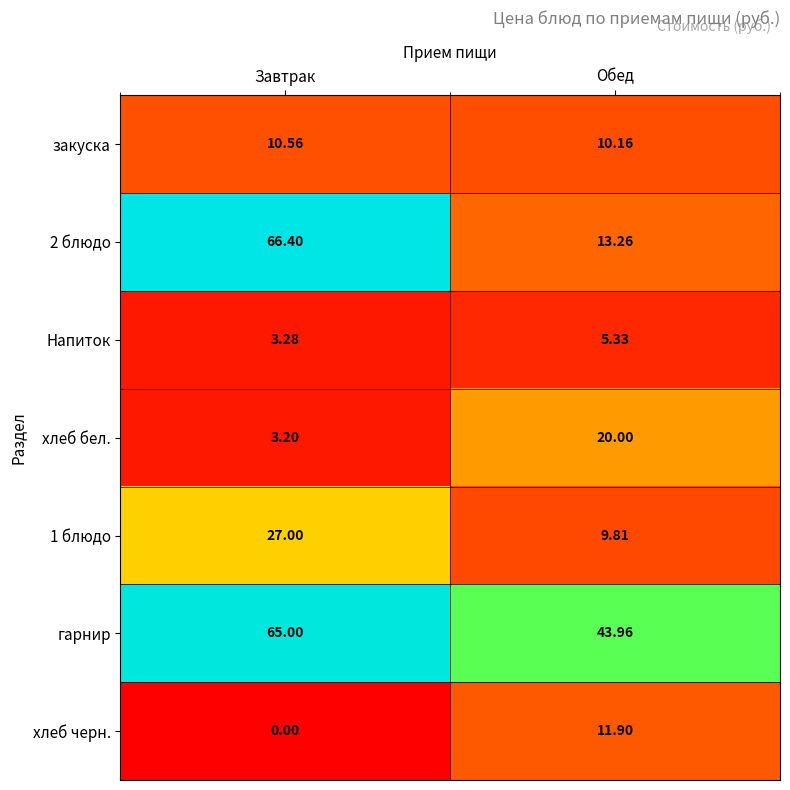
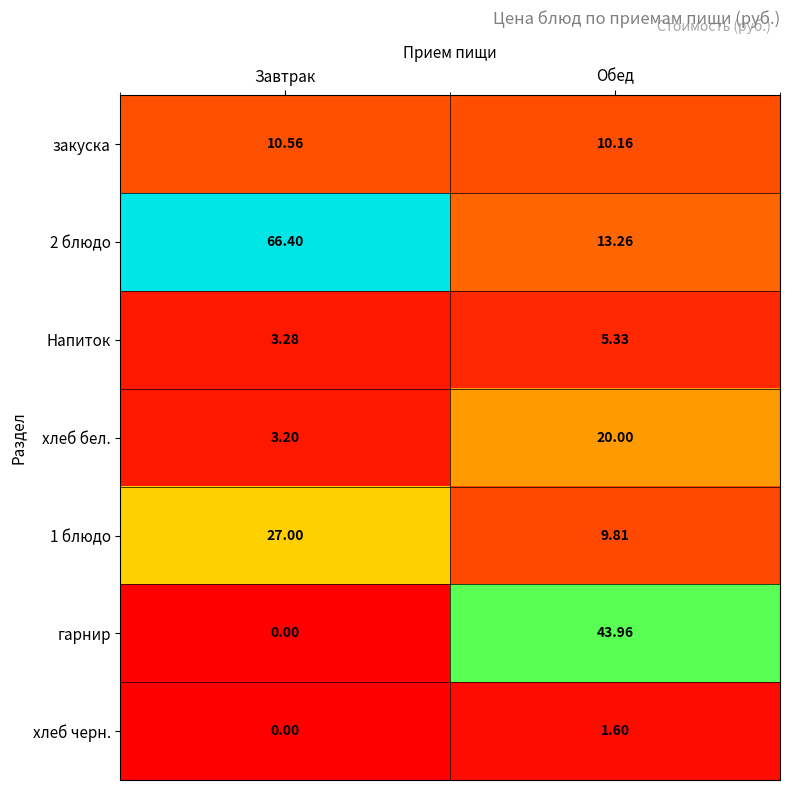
гарнир, Завтрак: 65.00 -> 0.00
хлеб черн., Обед: 11.90 -> 1.60
